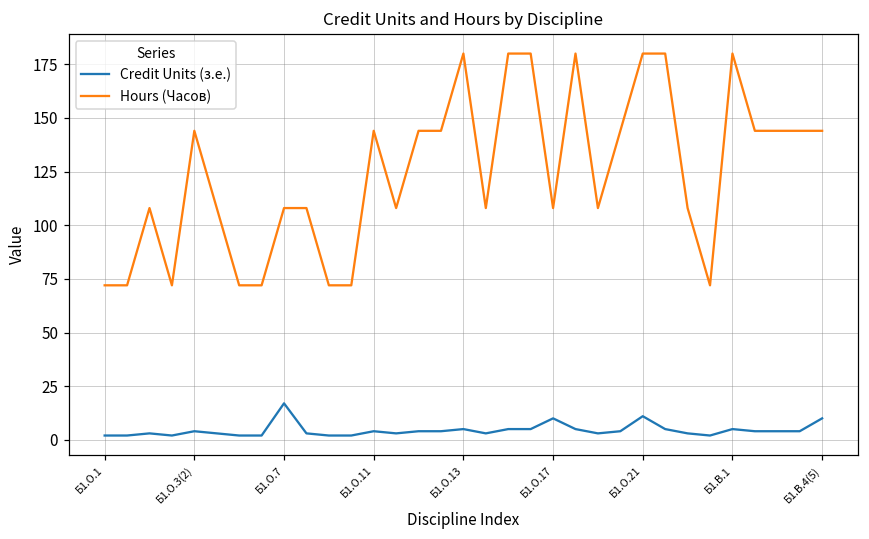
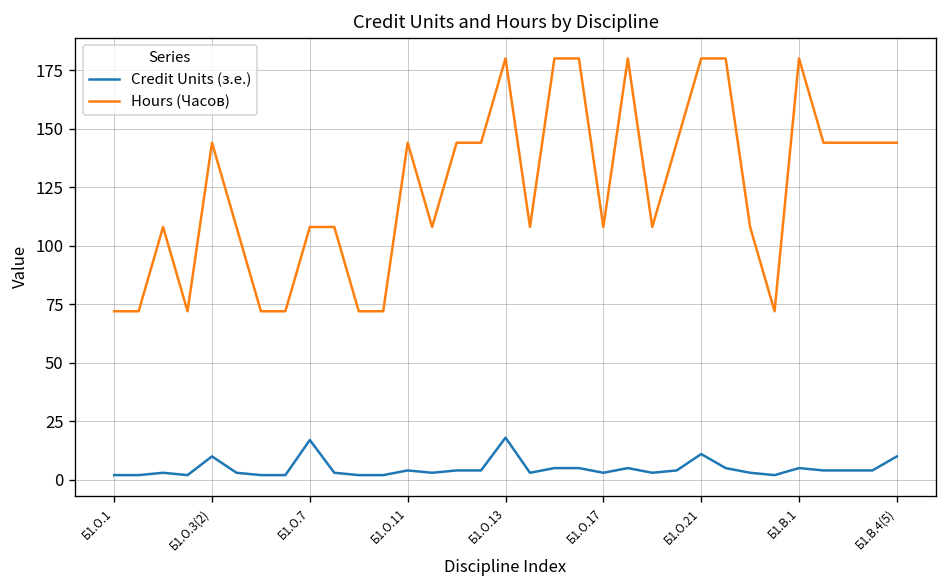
Credit Units (з.е.), Б1.О.3(2): 4 -> 10
Credit Units (з.е.), Б1.О.13: 5 -> 18
Credit Units (з.е.), Б1.О.17: 10 -> 3
